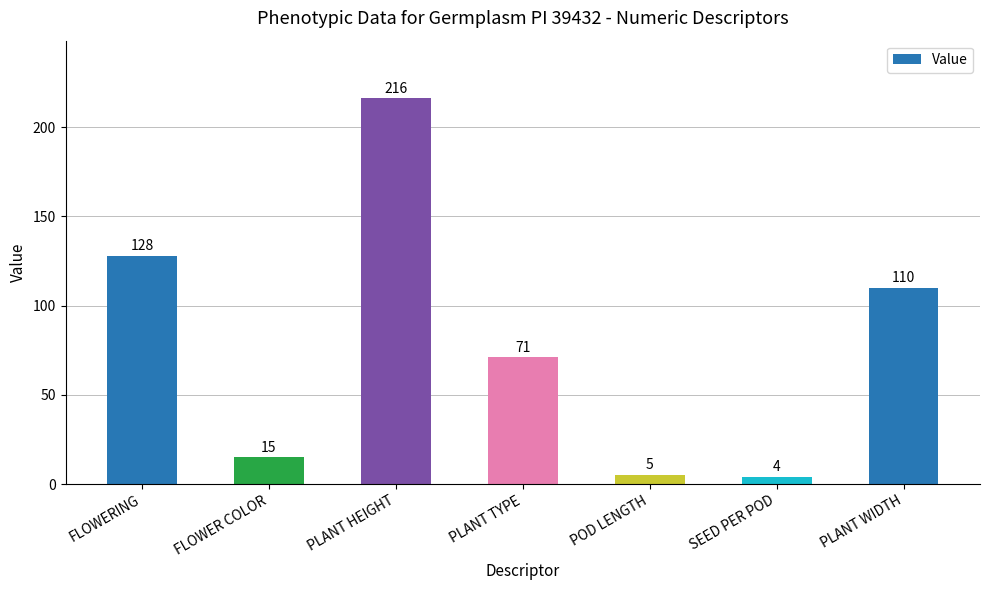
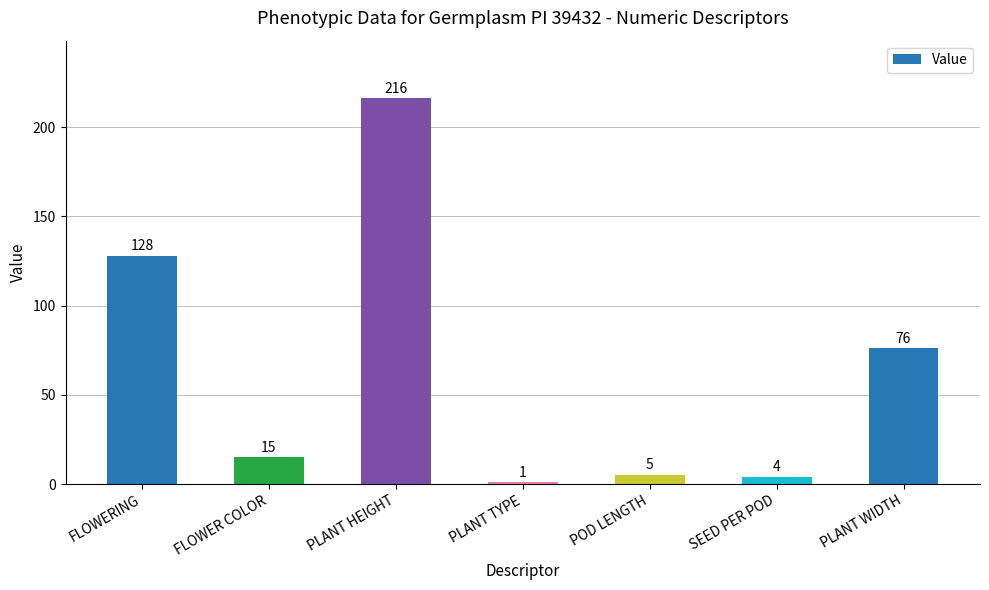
PLANT TYPE: 71 -> 1
PLANT WIDTH: 110 -> 76
